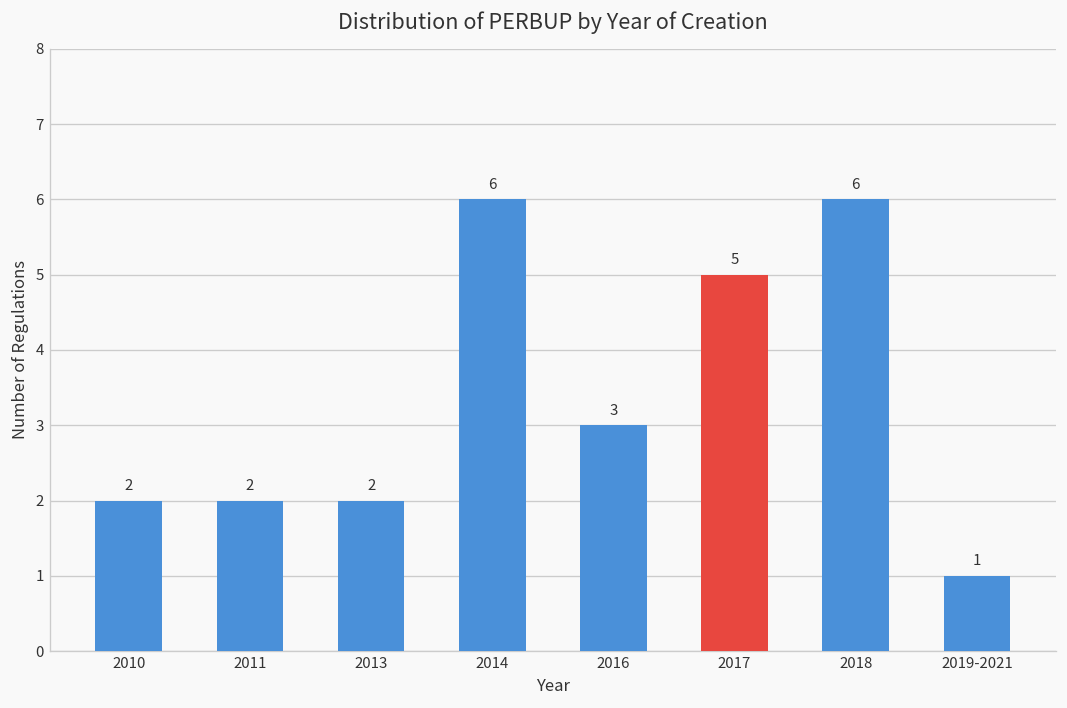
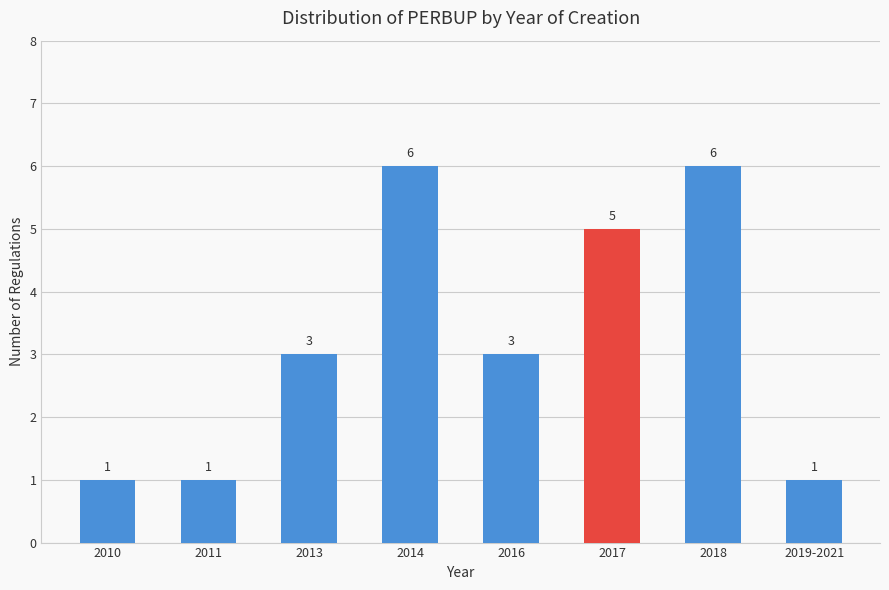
2010: 2 -> 1
2011: 2 -> 1
2013: 2 -> 3
